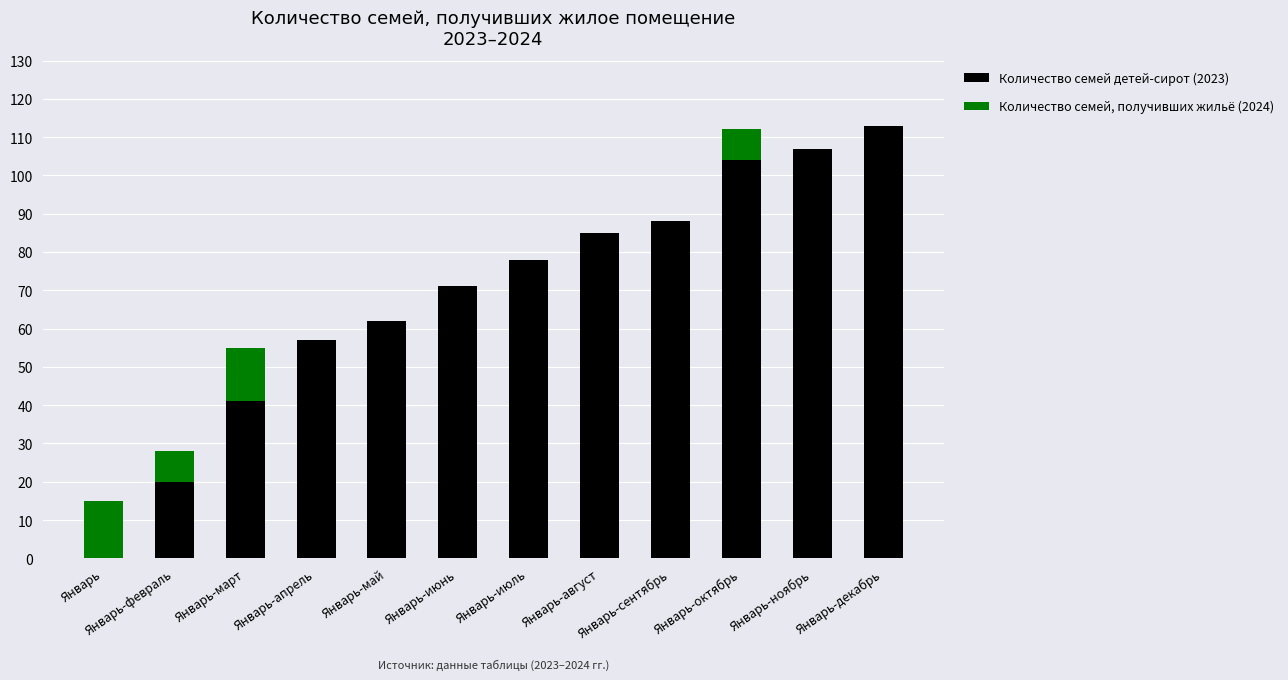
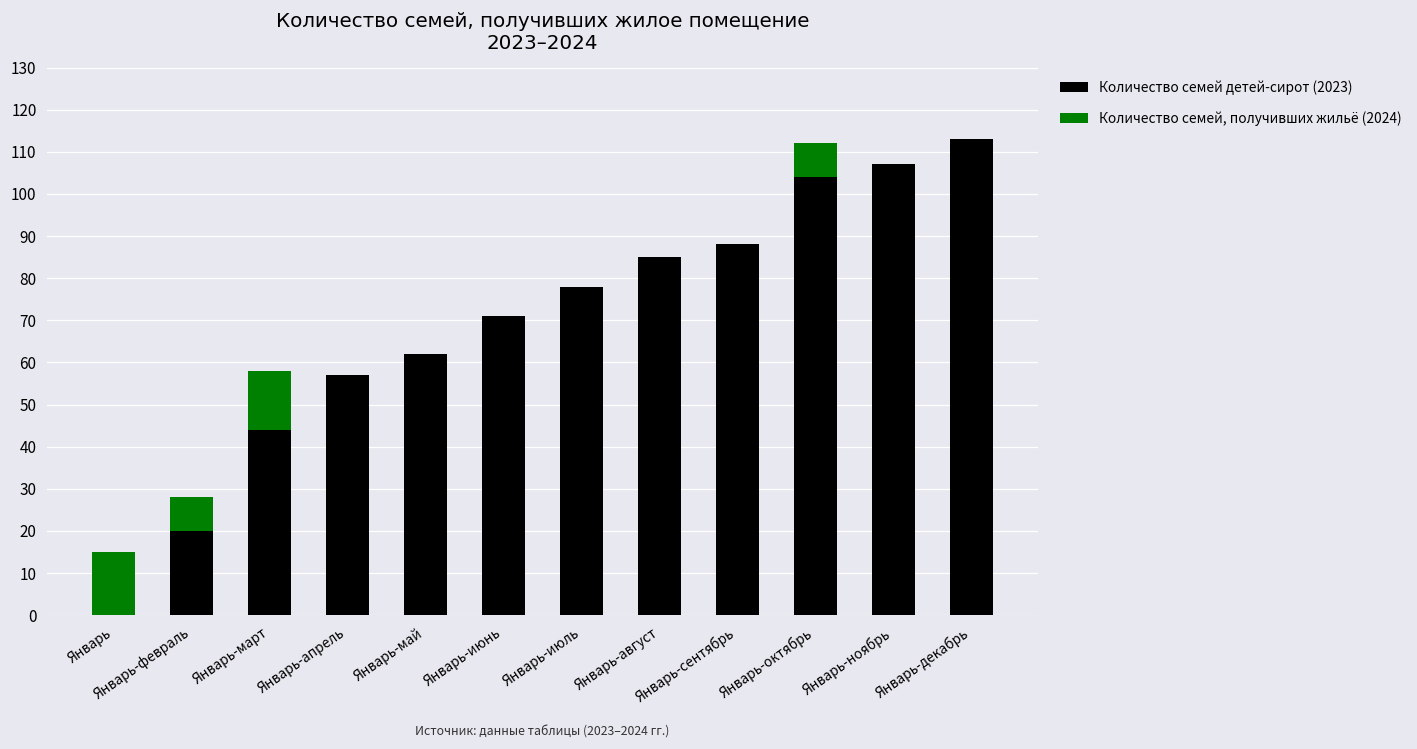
Количество семей детей-сирот (2023), Январь-март: 41 -> 44
